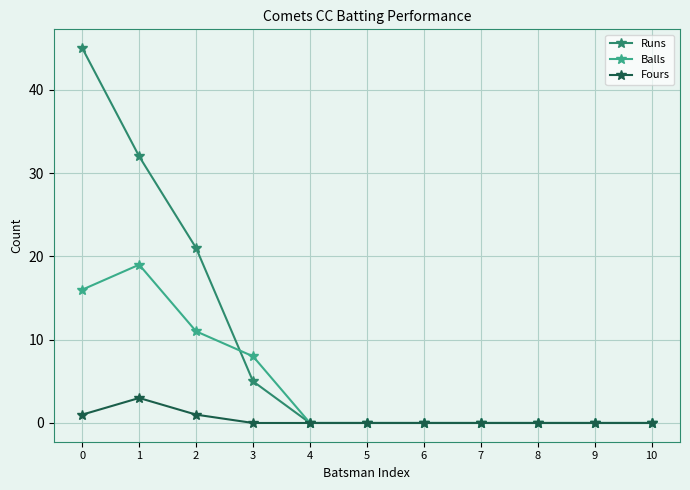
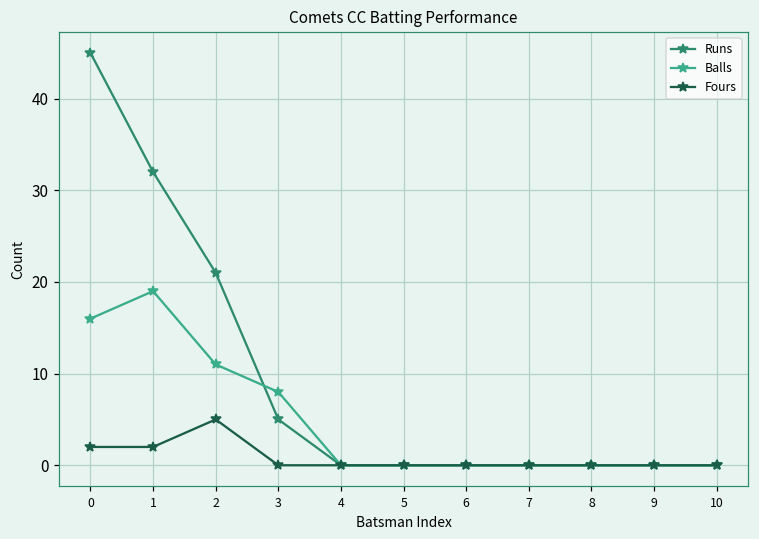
Fours, 0: 1 -> 2
Fours, 1: 3 -> 2
Fours, 2: 1 -> 5
